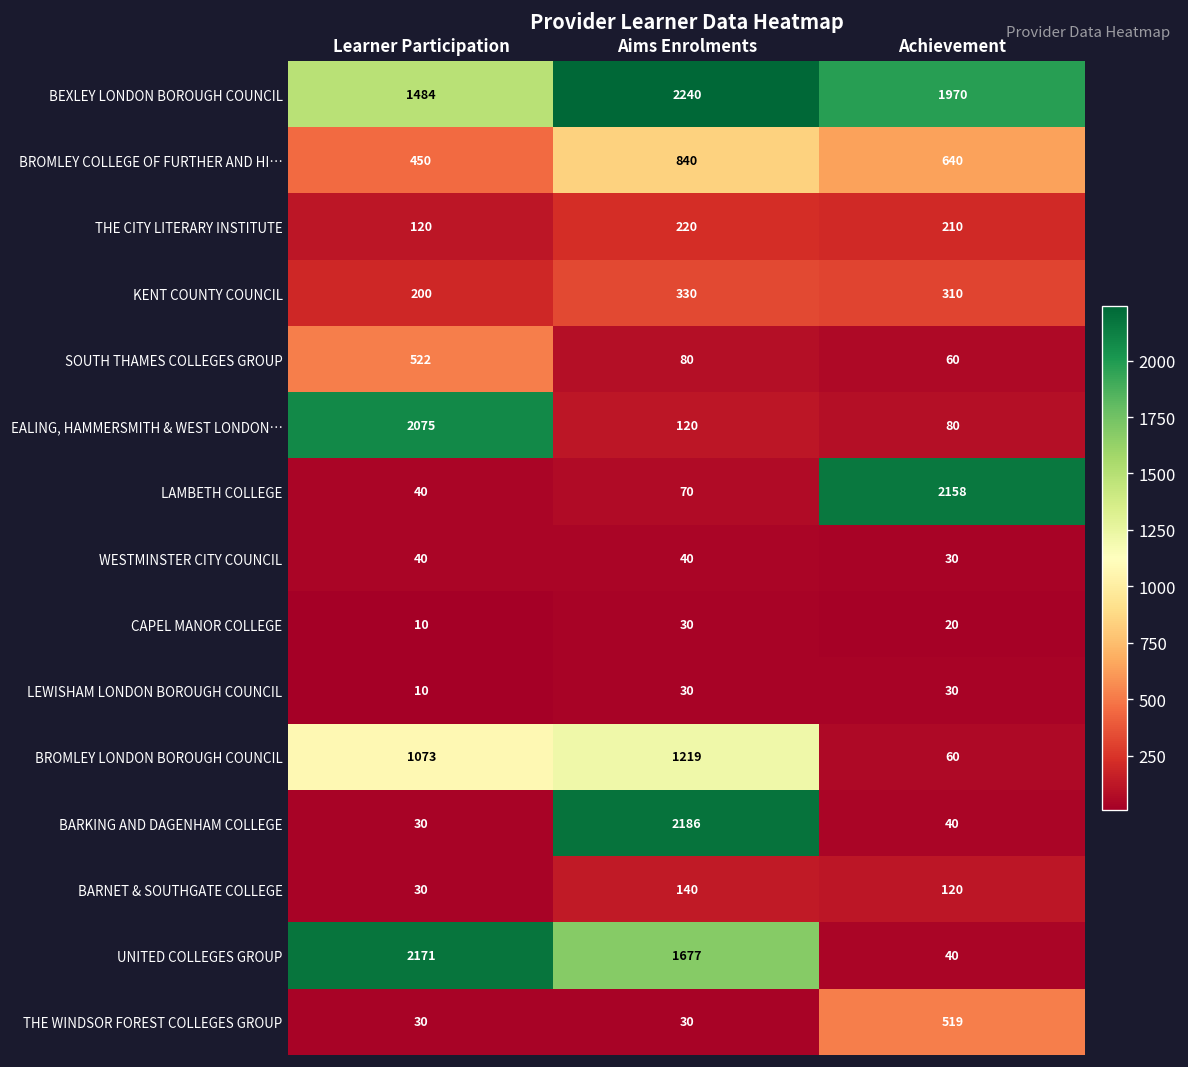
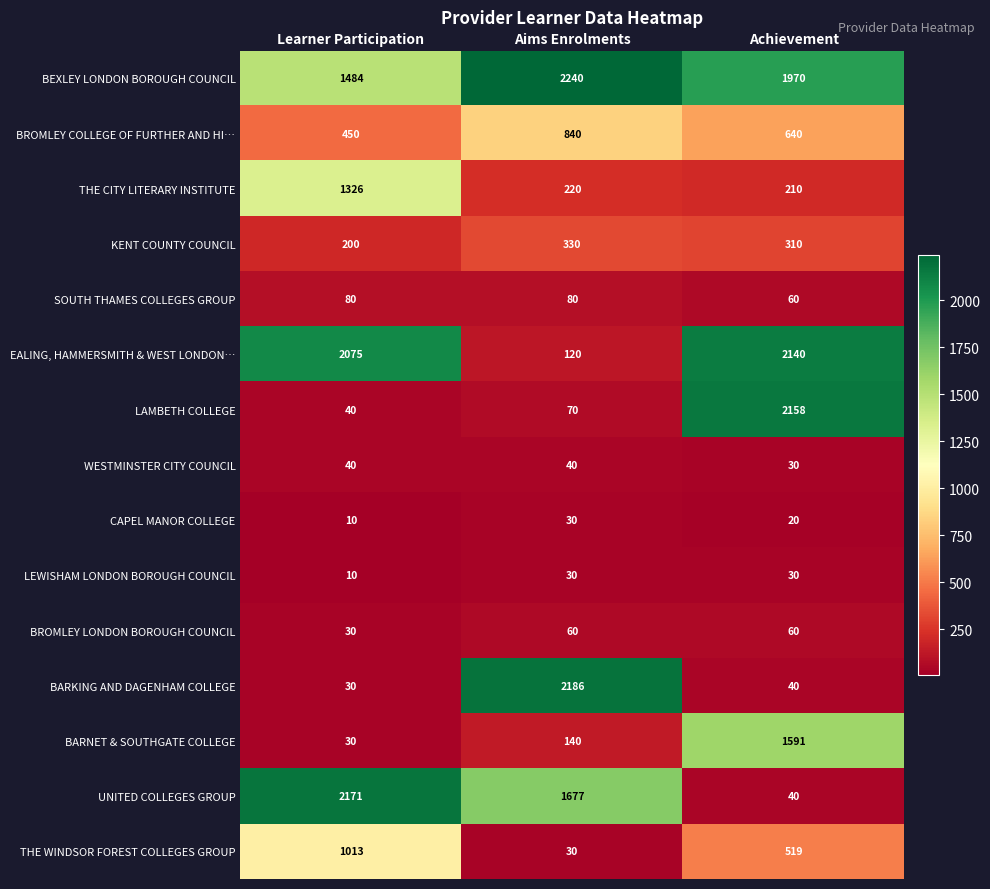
THE CITY LITERARY INSTITUTE, Learner Participation: 120 -> 1326
SOUTH THAMES COLLEGES GROUP, Learner Participation: 522 -> 80
EALING, HAMMERSMITH & WEST LONDON…, Achievement: 80 -> 2140
BROMLEY LONDON BOROUGH COUNCIL, Learner Participation: 1073 -> 30
BROMLEY LONDON BOROUGH COUNCIL, Aims Enrolments: 1219 -> 60
BARNET & SOUTHGATE COLLEGE, Achievement: 120 -> 1591
THE WINDSOR FOREST COLLEGES GROUP, Learner Participation: 30 -> 1013
